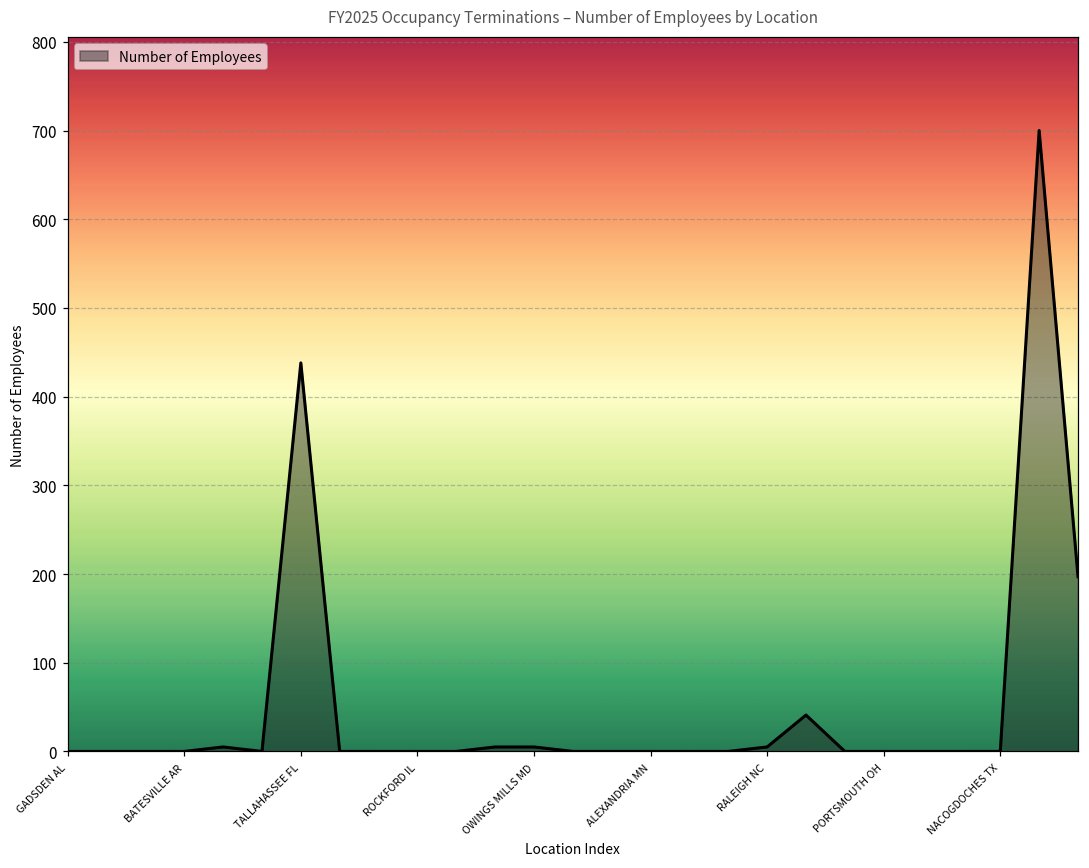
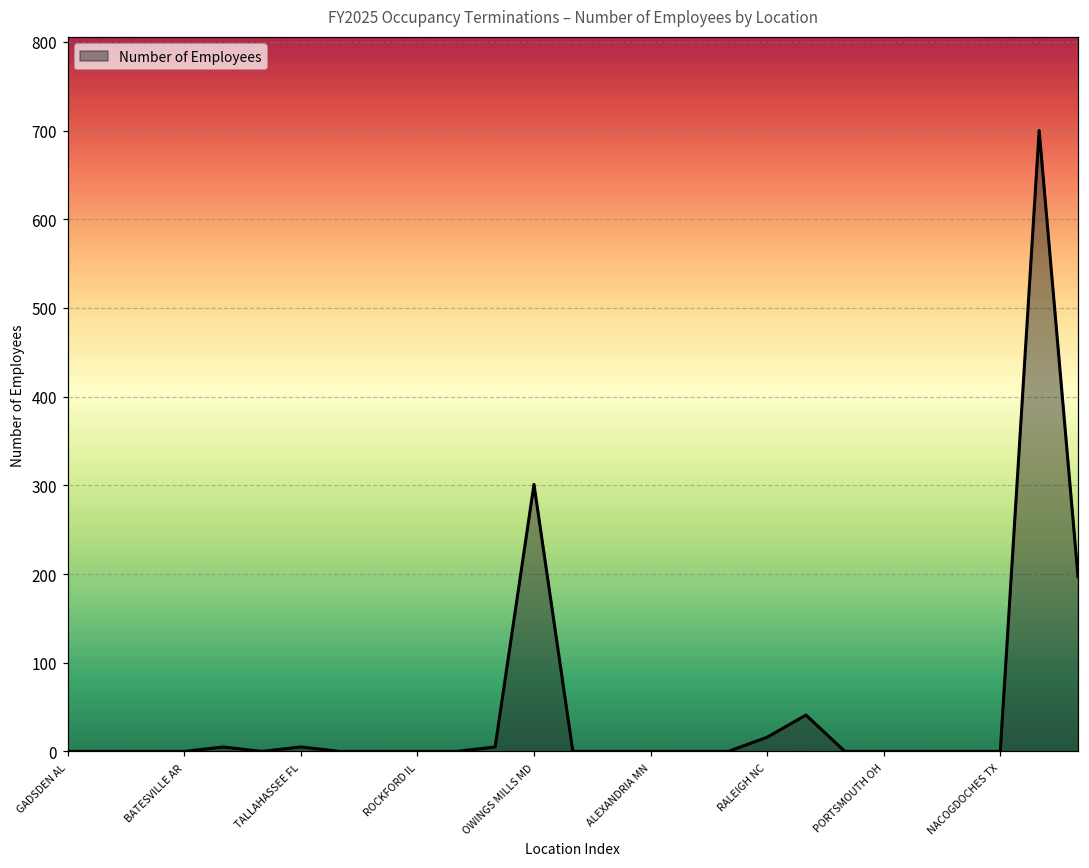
TALLAHASSEE FL: 440 -> 10
OWINGS MILLS MD: 10 -> 300
RALEIGH NC: 10 -> 20
